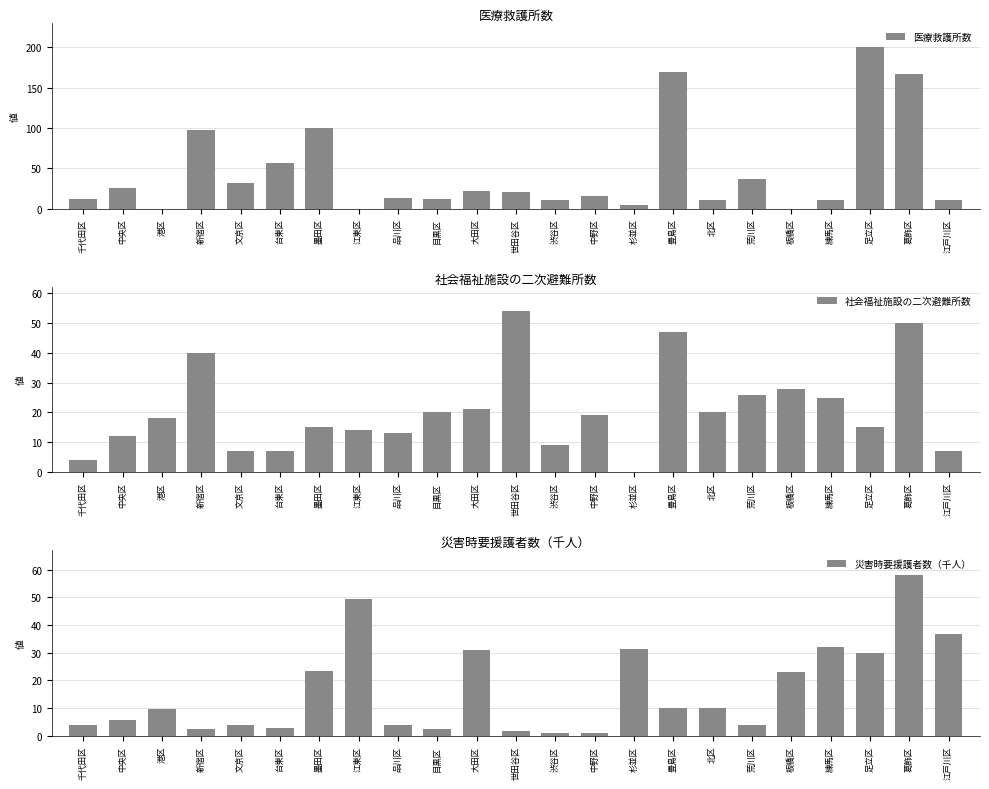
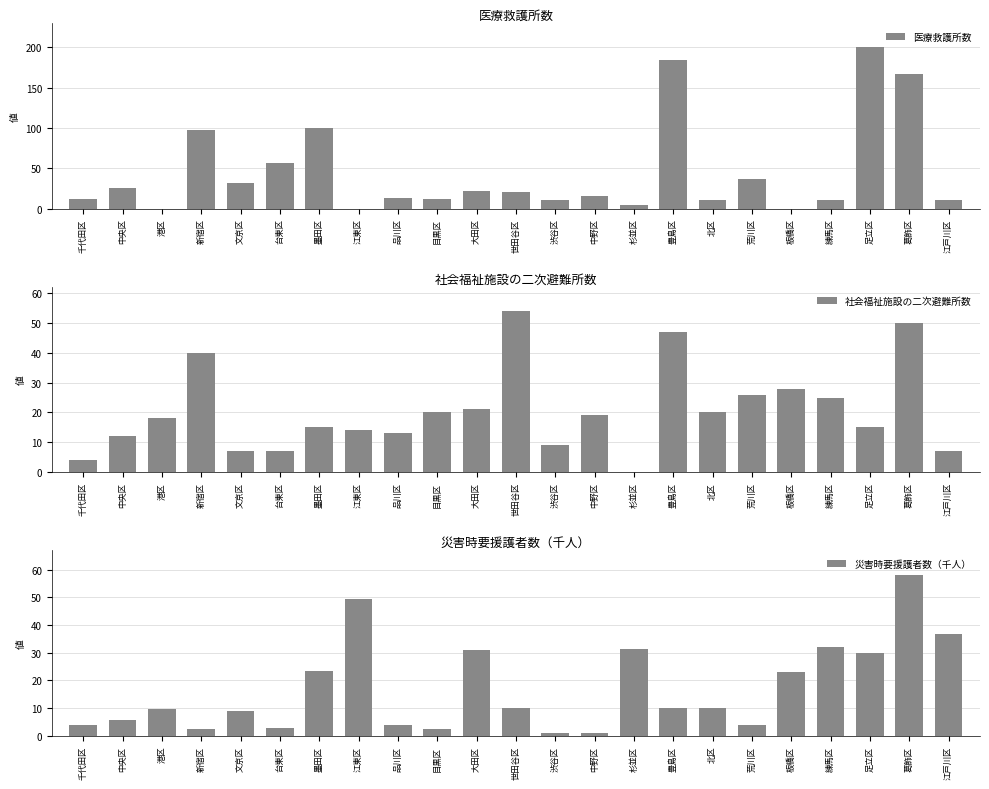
医療救護所数, 豊島区: 170 -> 180
災害時要援護者数（千人）, 文京区: 4 -> 9
災害時要援護者数（千人）, 世田谷区: 2 -> 10
